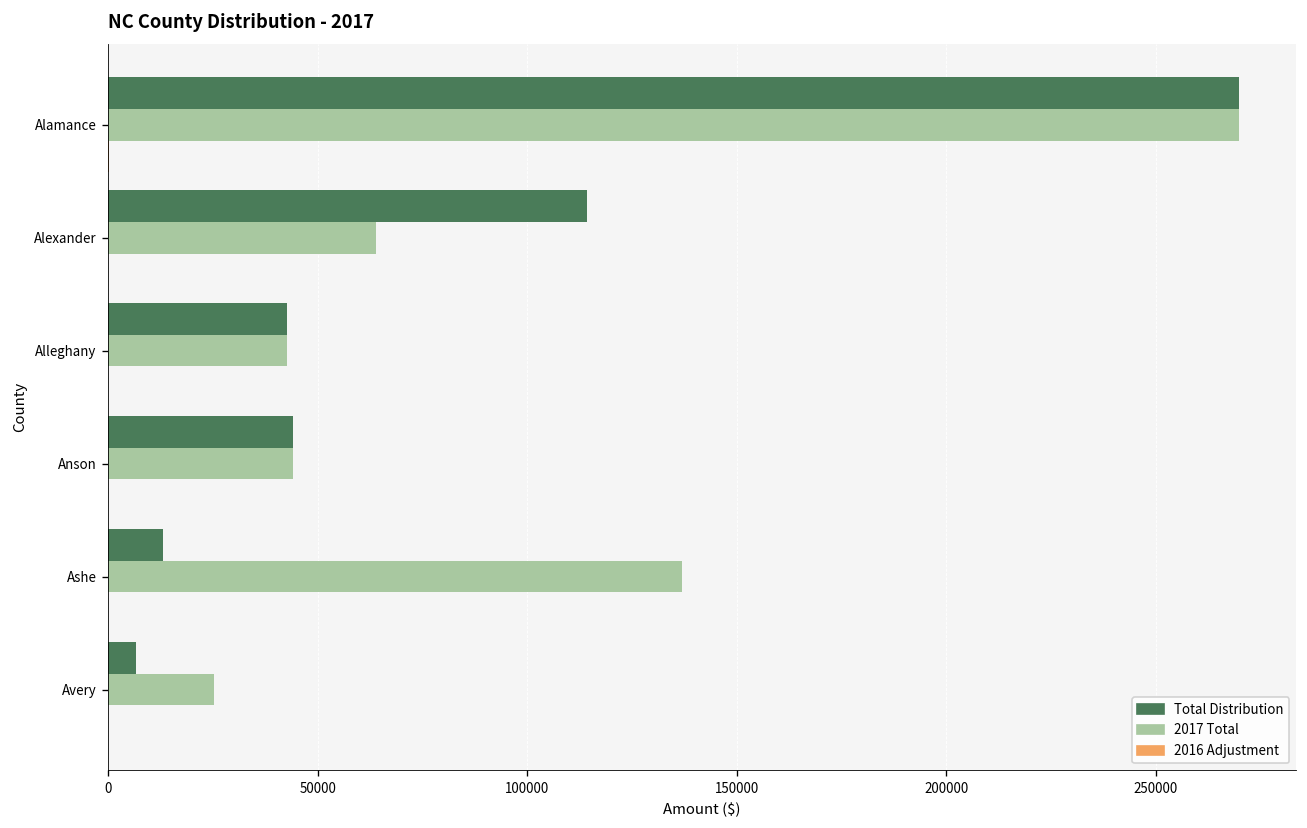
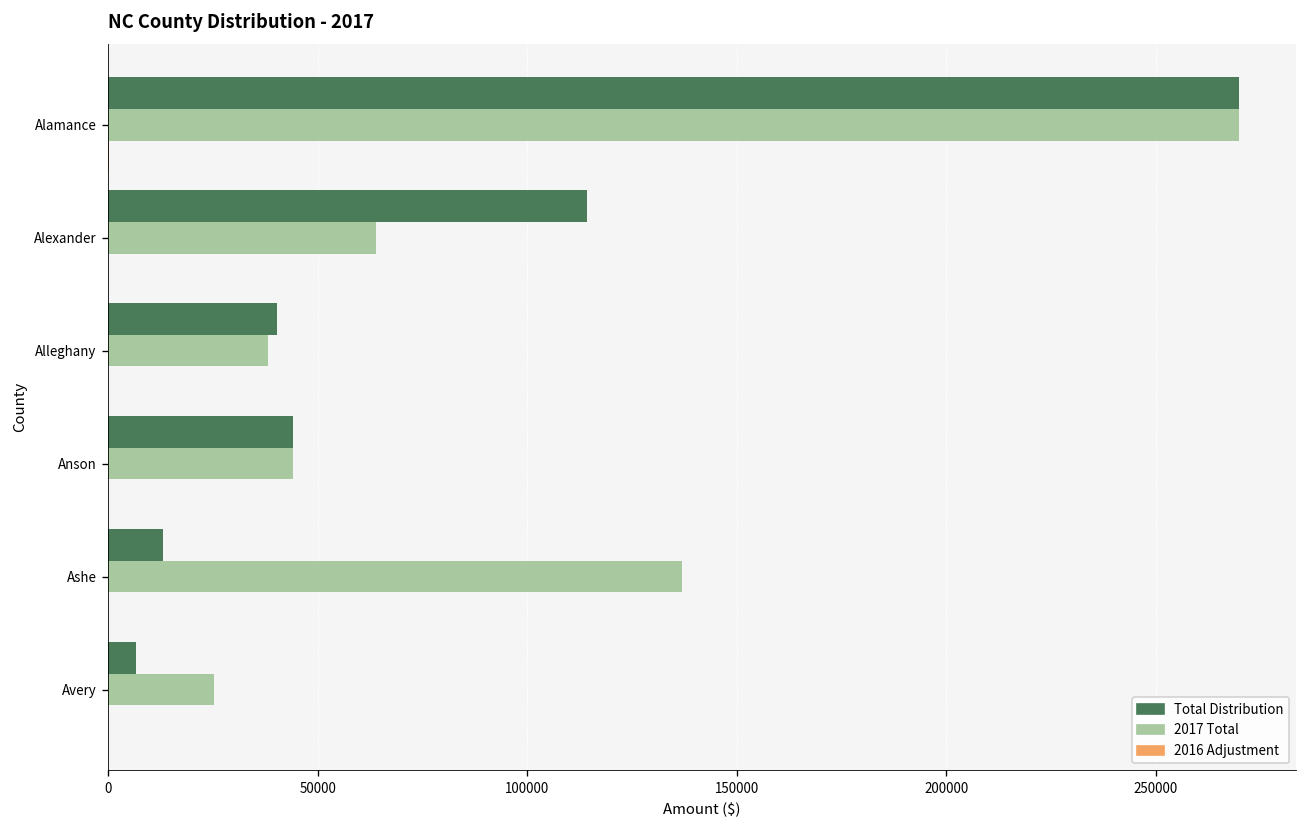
Total Distribution, Alleghany: 43000 -> 40000
2017 Total, Alleghany: 43000 -> 38000
